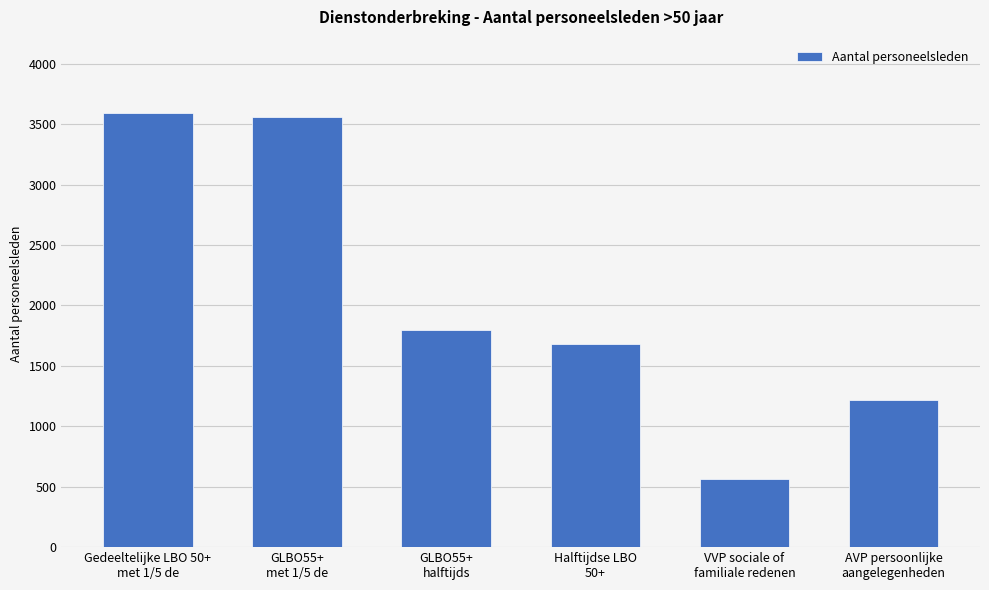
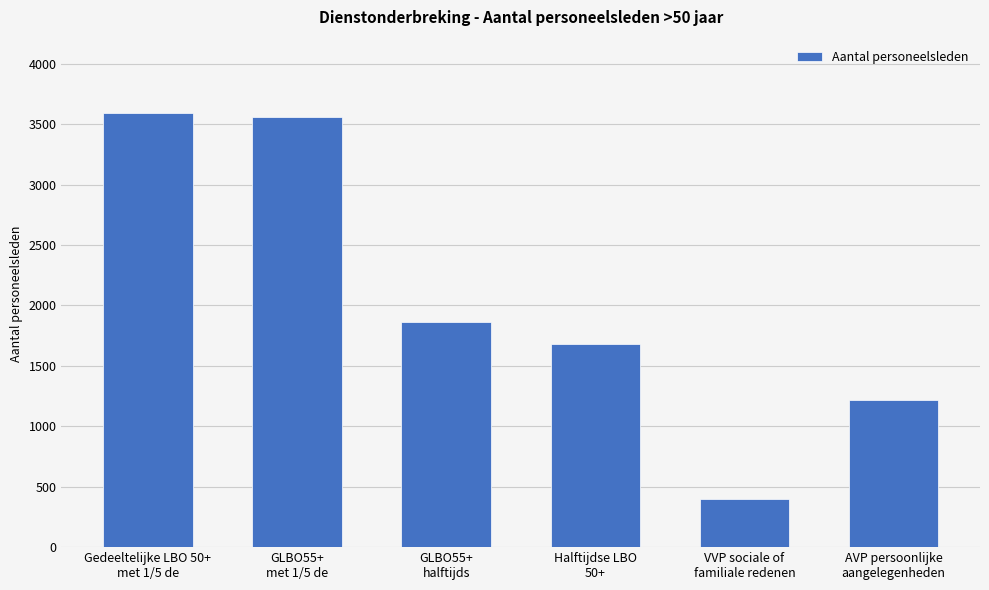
GLBO55+ halftijds: 1790 -> 1870
VVP sociale of familiale redenen: 570 -> 400
